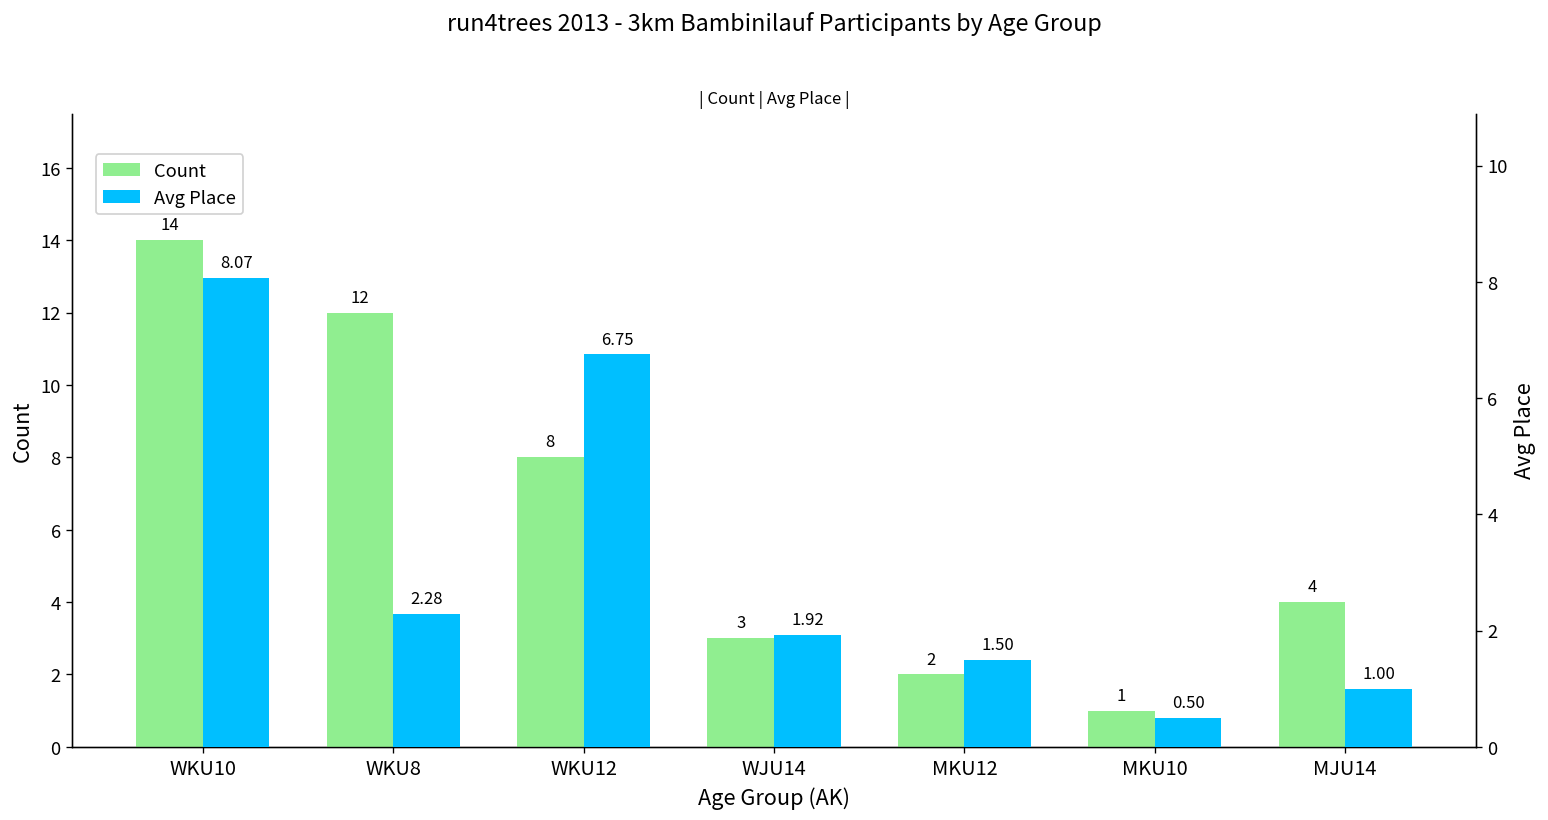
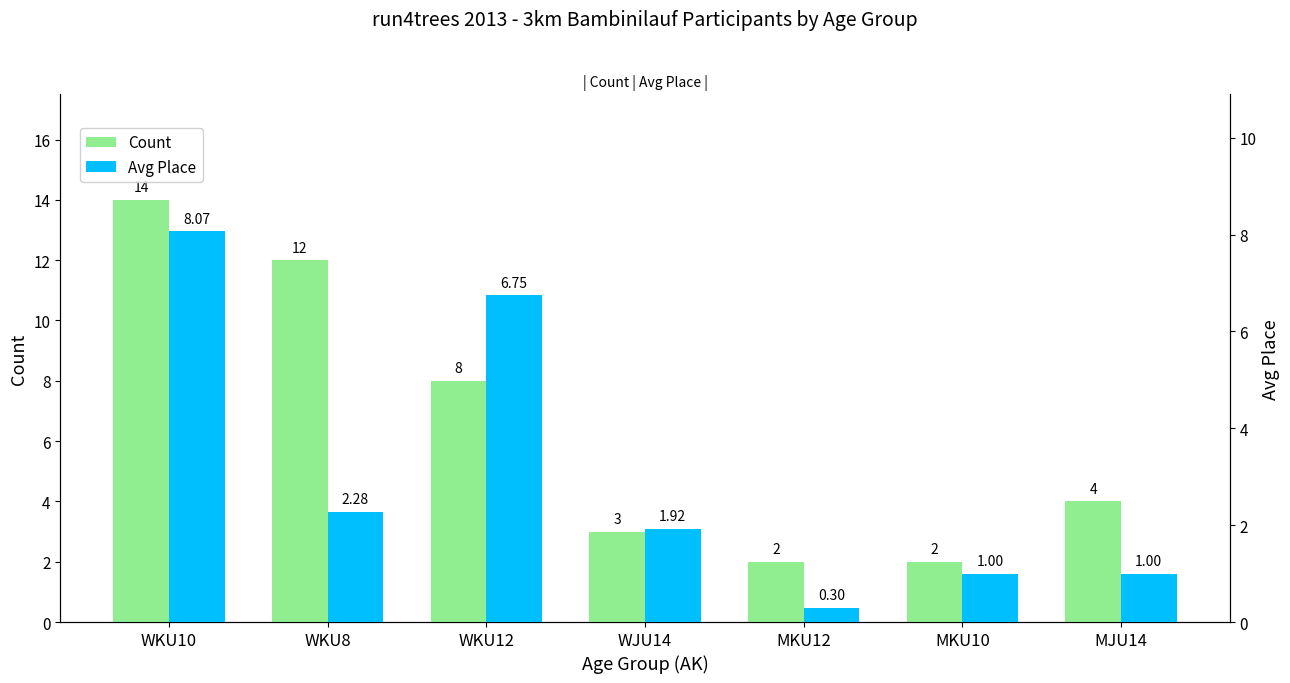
Count, MKU10: 1 -> 2
Avg Place, MKU12: 1.50 -> 0.30
Avg Place, MKU10: 0.50 -> 1.00
